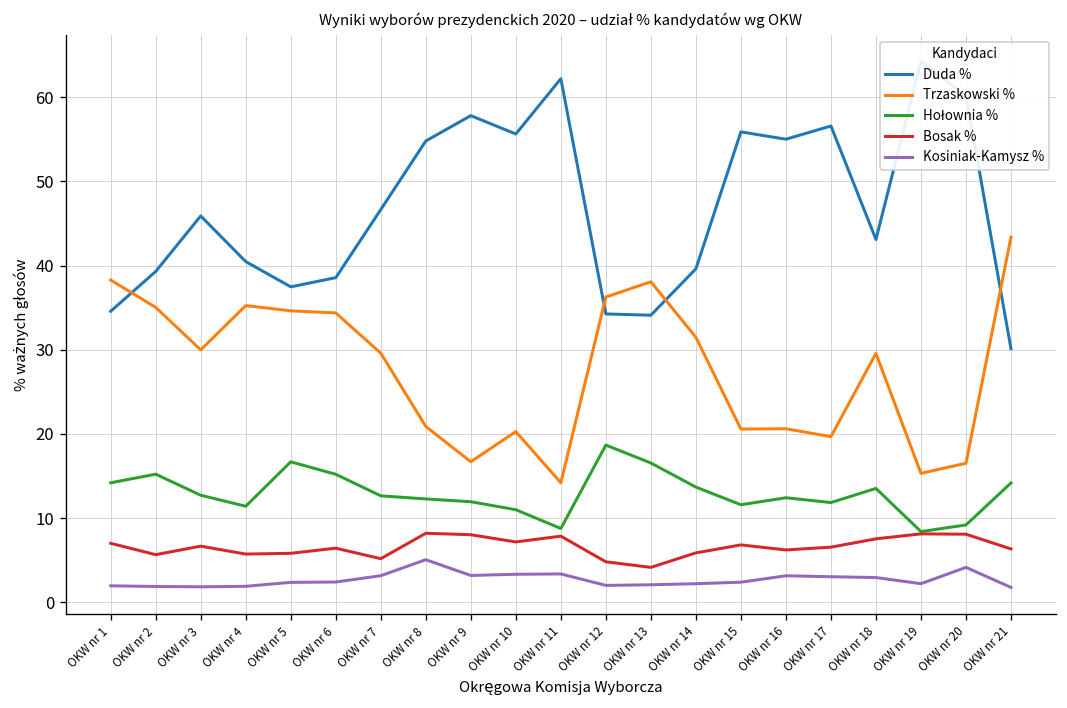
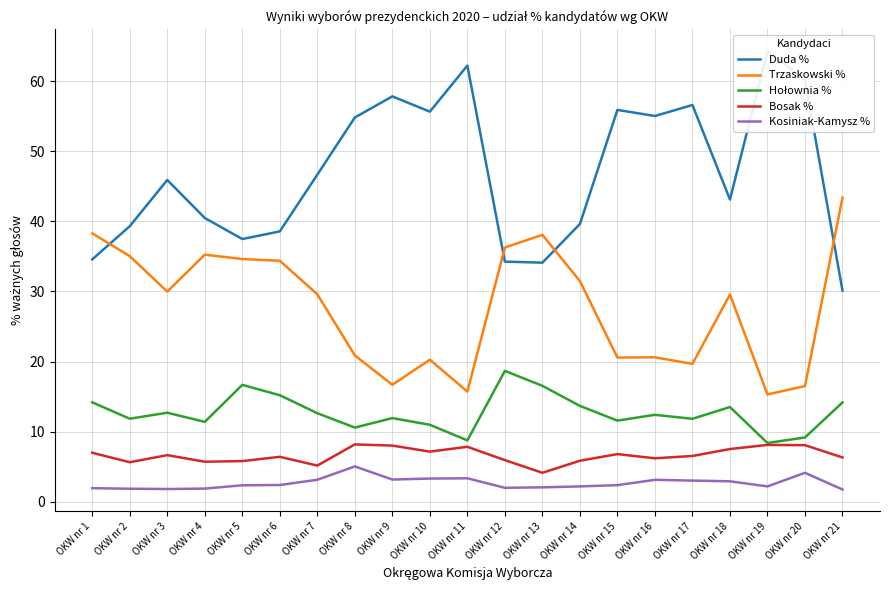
Hołownia %, OKW nr 2: 15 -> 12
Hołownia %, OKW nr 8: 12 -> 11
Trzaskowski %, OKW nr 11: 14 -> 16
Bosak %, OKW nr 12: 5 -> 6
